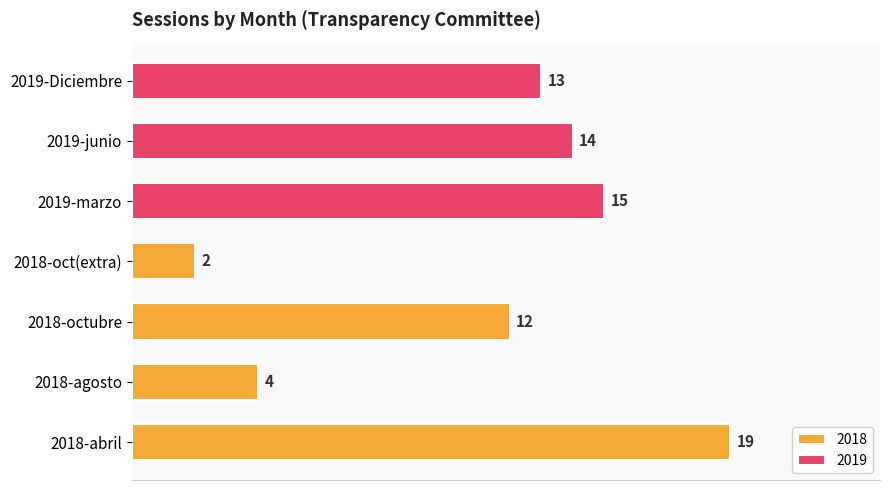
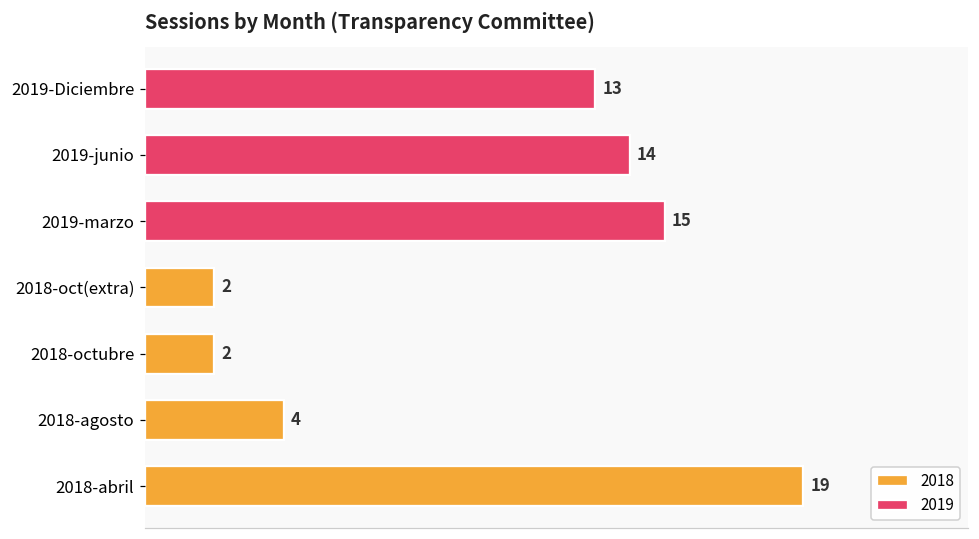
2018, 2018-octubre: 12 -> 2
